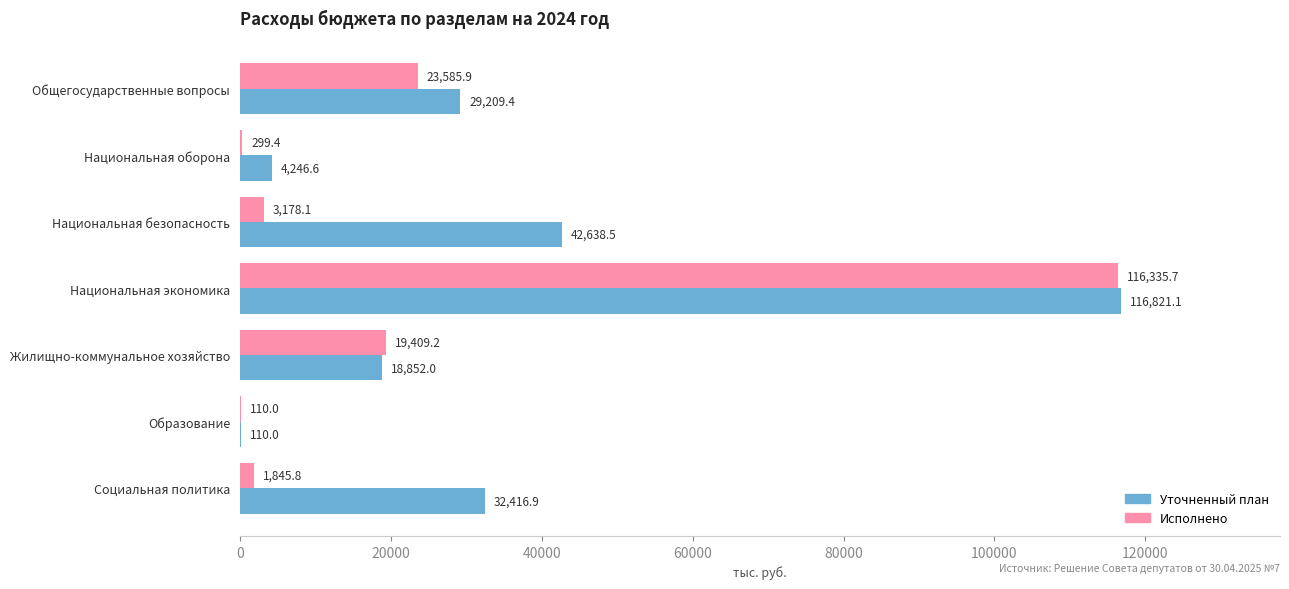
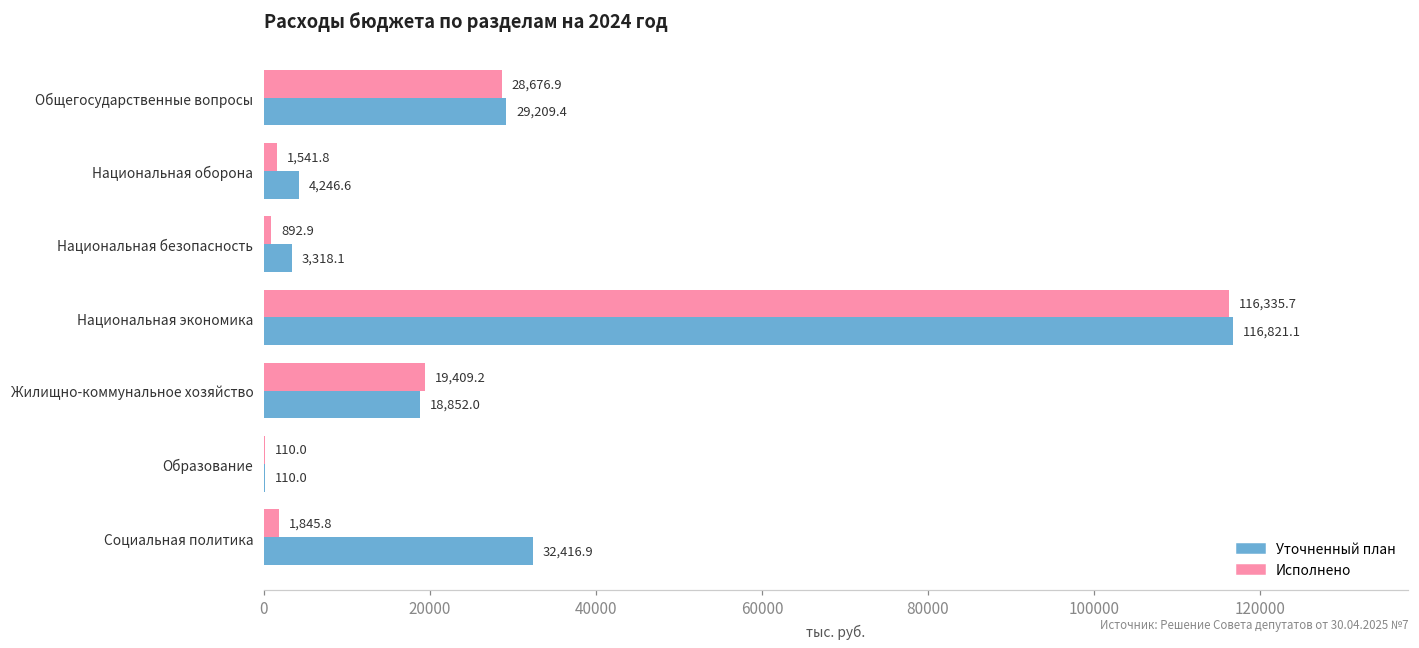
Исполнено, Общегосударственные вопросы: 23,585.9 -> 28,676.9
Исполнено, Национальная оборона: 299.4 -> 1,541.8
Исполнено, Национальная безопасность: 3,178.1 -> 892.9
Уточненный план, Национальная безопасность: 42,638.5 -> 3,318.1
